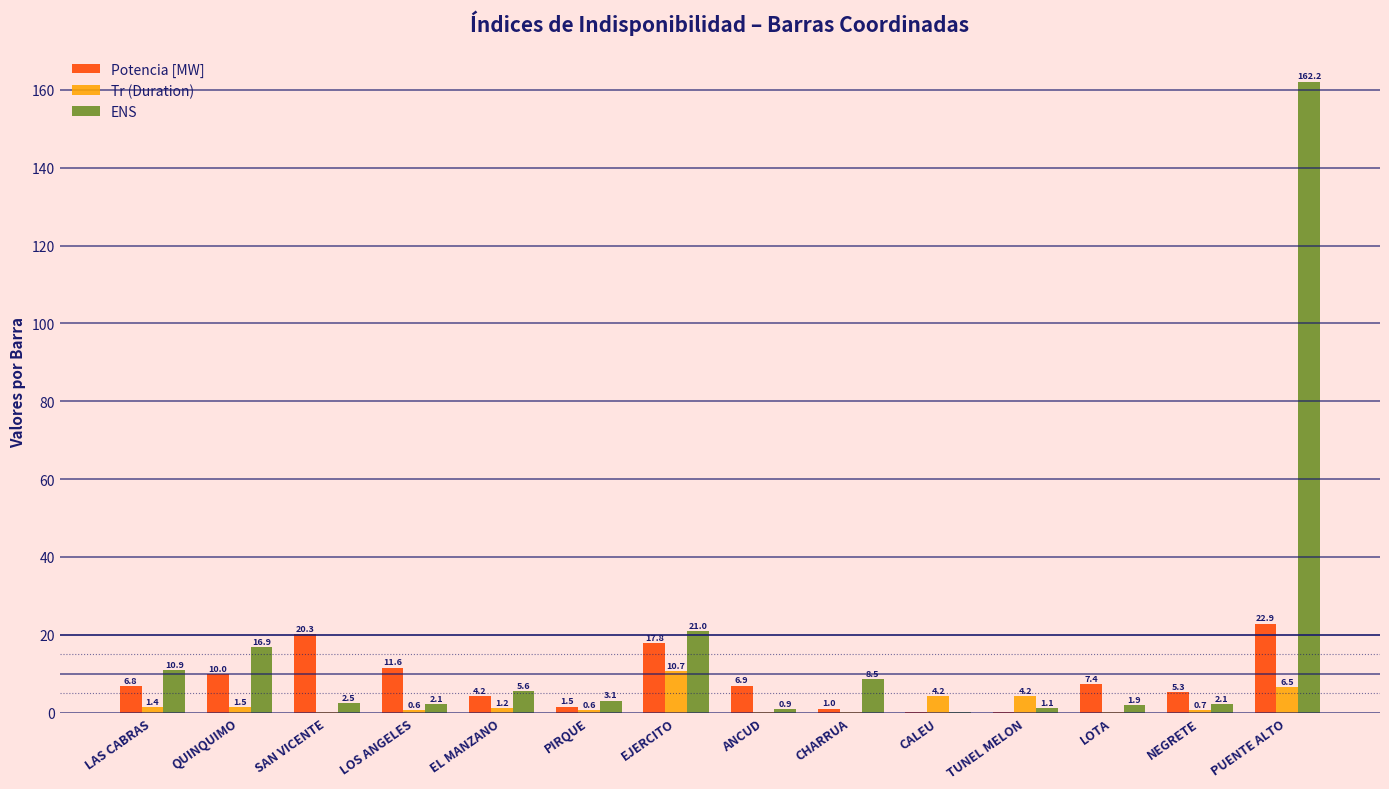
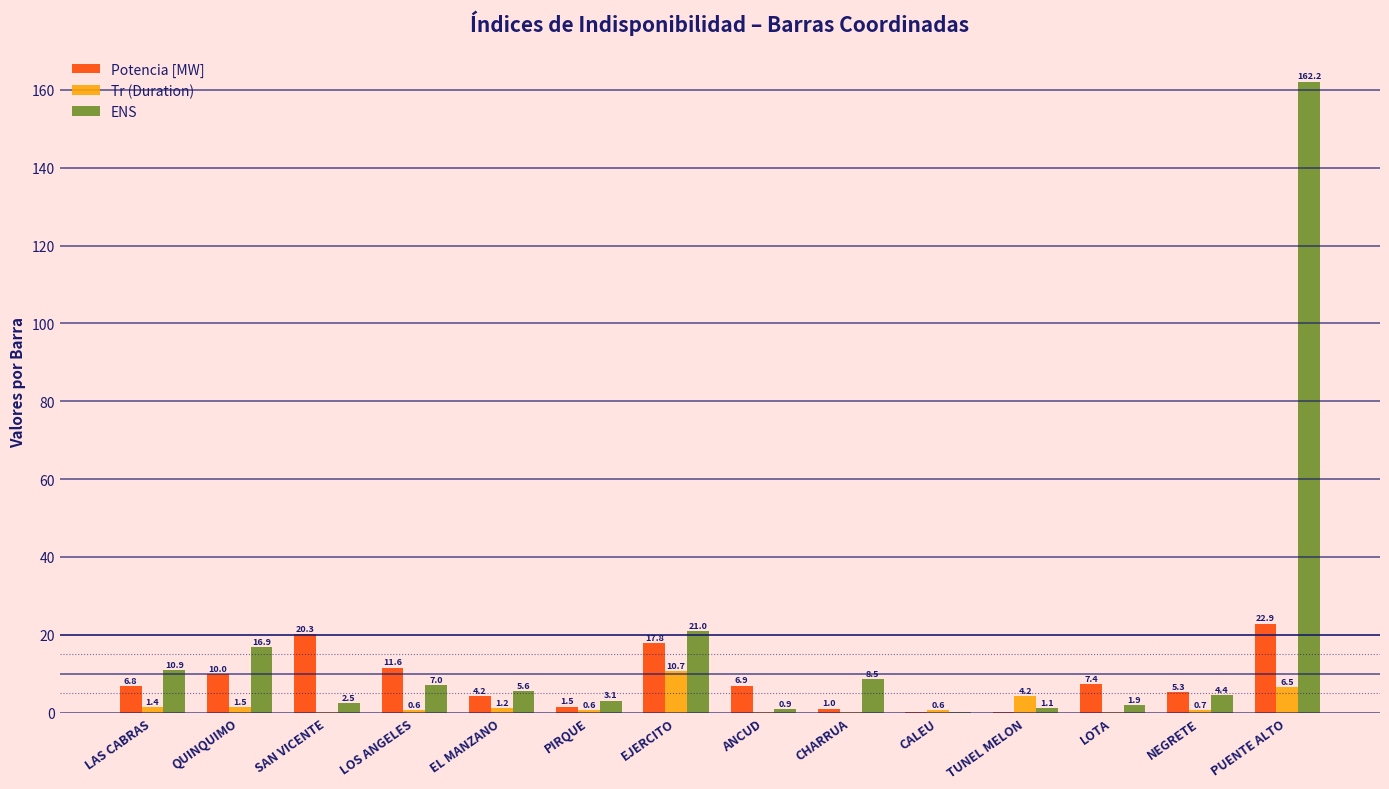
ENS, LOS ANGELES: 2.1 -> 7.0
Tr (Duration), CALEU: 4.2 -> 0.6
ENS, NEGRETE: 2.1 -> 4.4
